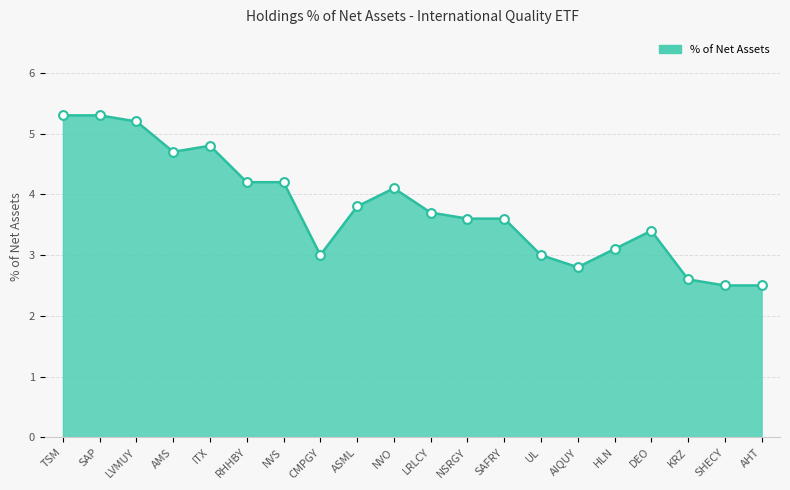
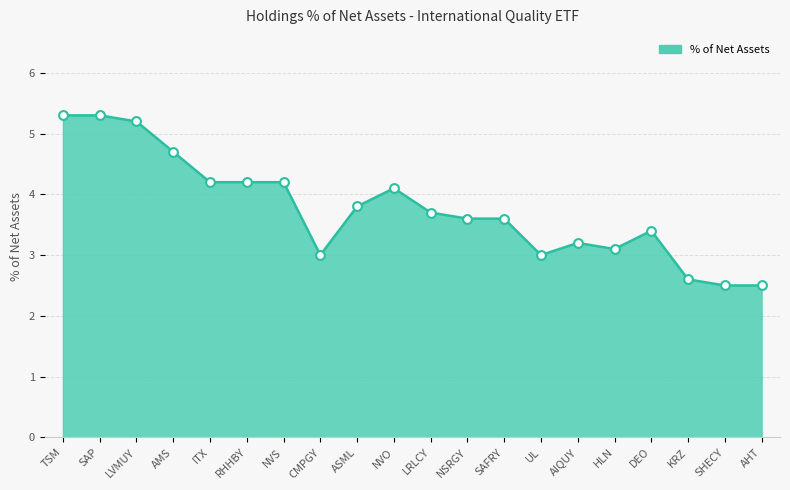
ITX: 4.8 -> 4.2
AIQUY: 2.8 -> 3.2
